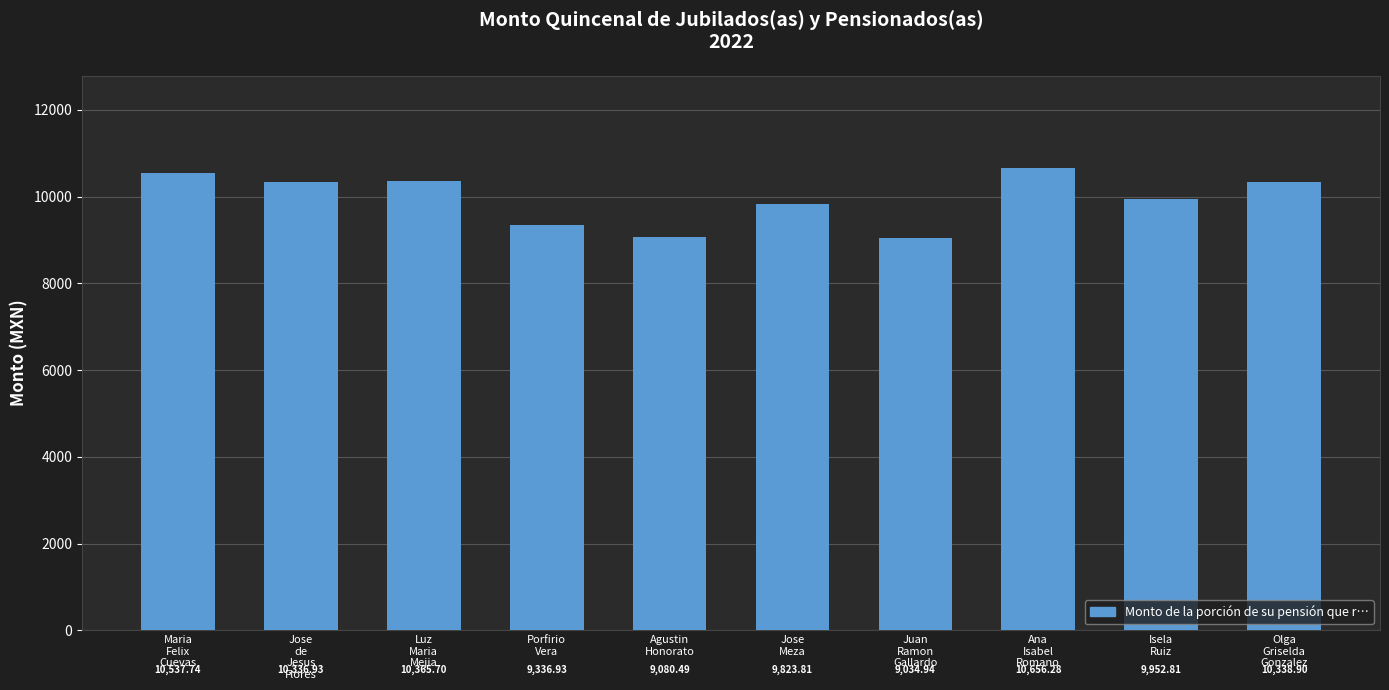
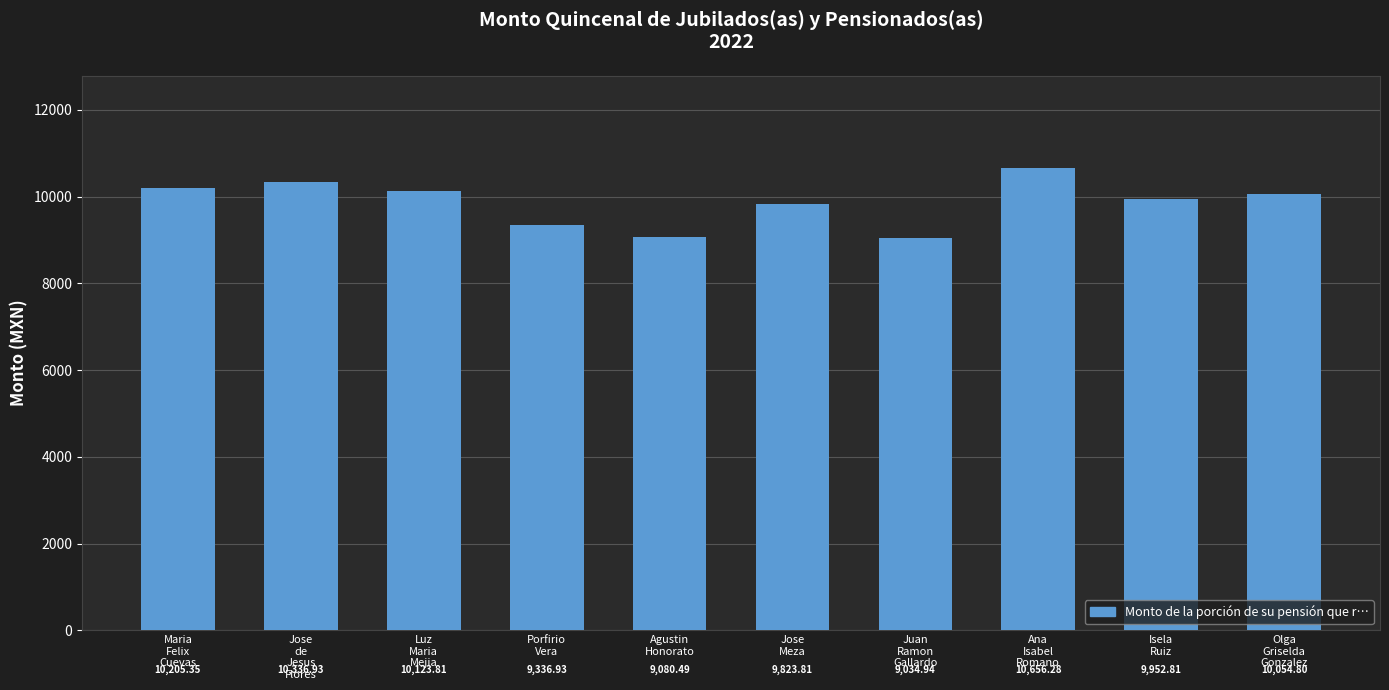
Maria Felix Cuevas: 10,537.74 -> 10,205.35
Luz Maria Mejia: 10,365.70 -> 10,123.81
Olga Griselda Gonzalez: 10,338.90 -> 10,054.80
